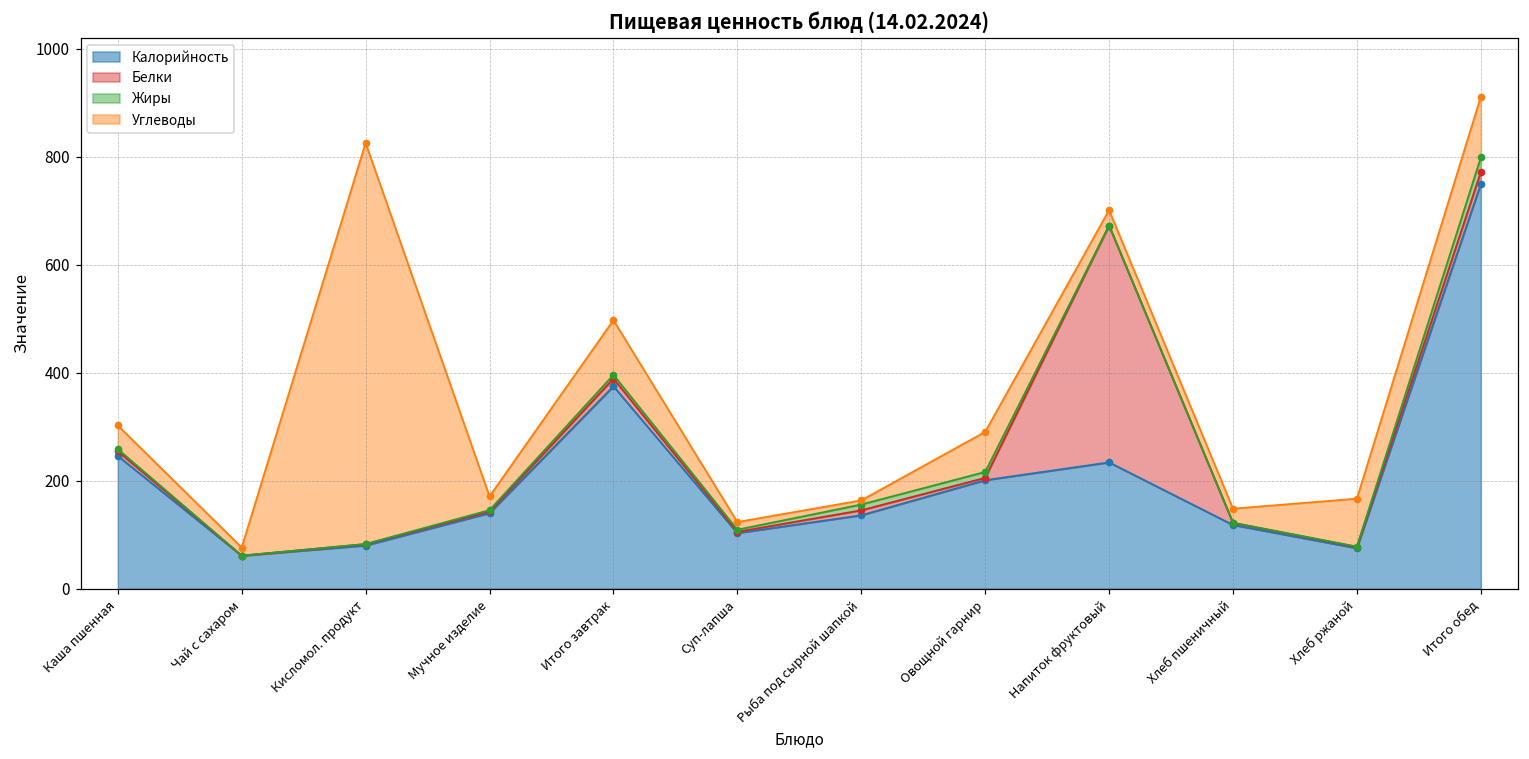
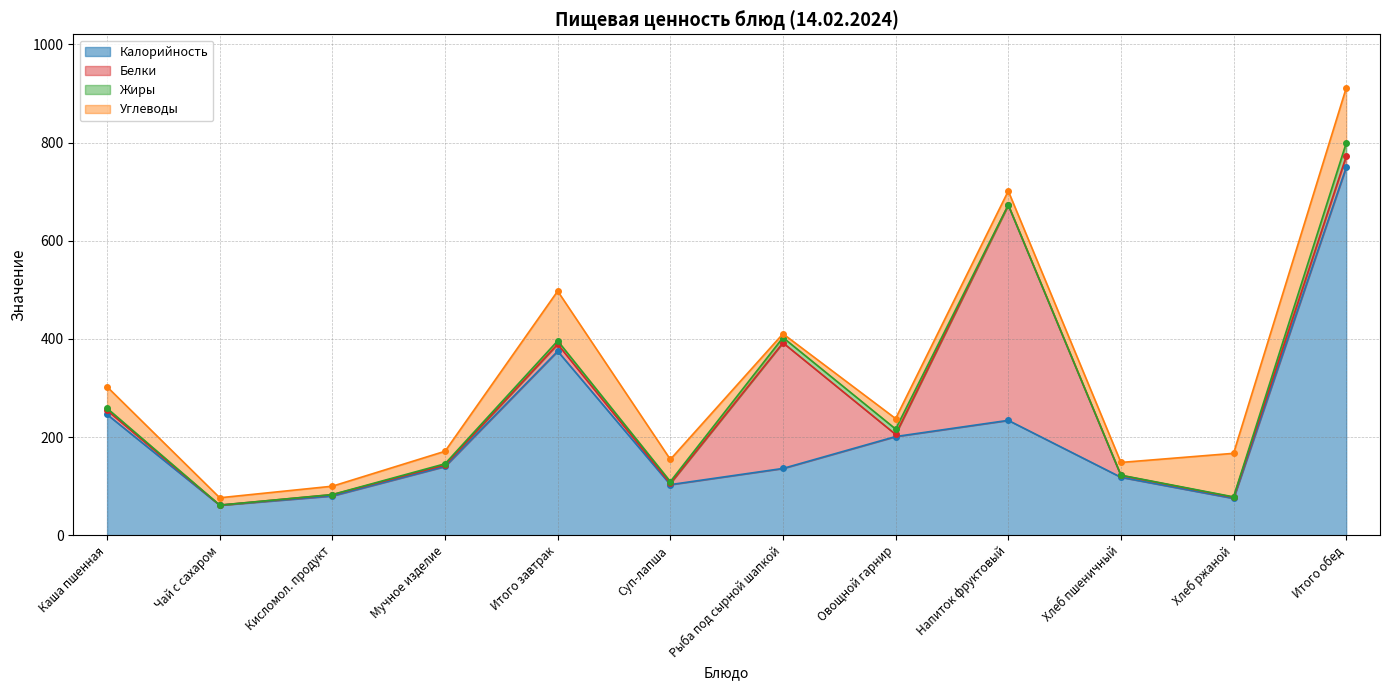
Углеводы, Кисломол. продукт: 740 -> 20
Углеводы, Суп-лапша: 10 -> 50
Белки, Рыба под сырной шапкой: 10 -> 260
Углеводы, Овощной гарнир: 70 -> 20
